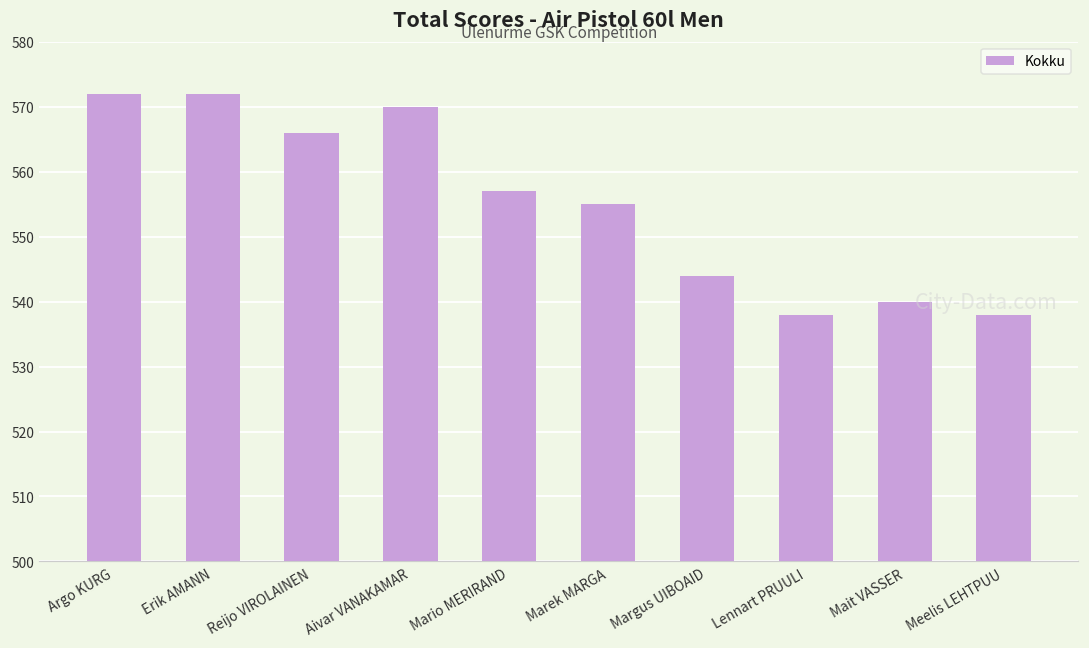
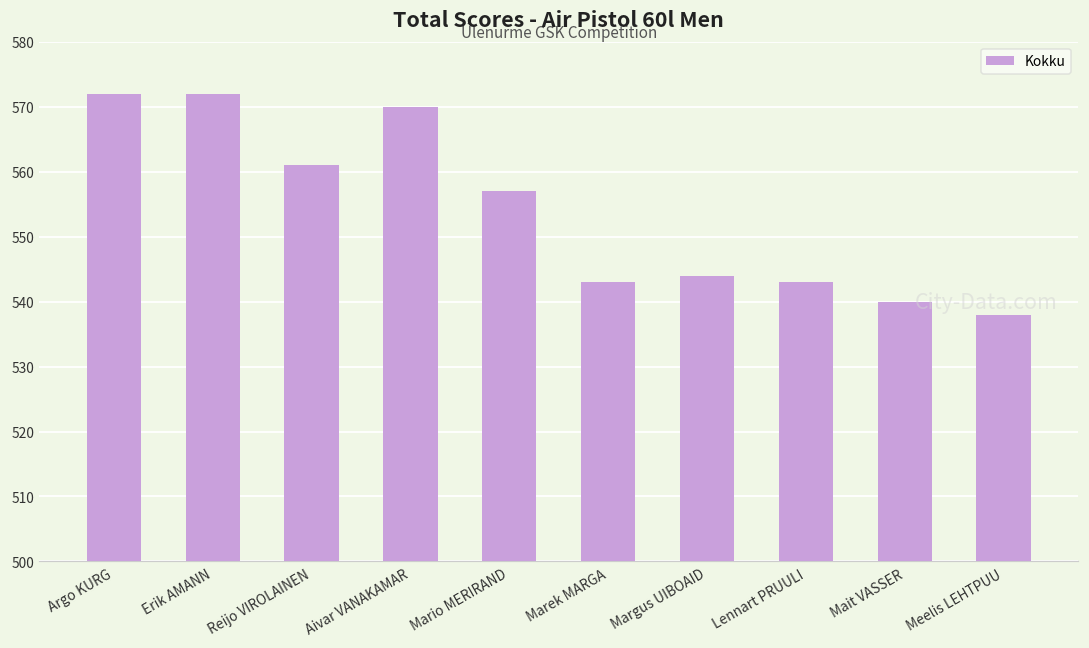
Reijo VIROLAINEN: 566 -> 561
Marek MARGA: 555 -> 543
Lennart PRUULI: 538 -> 543
